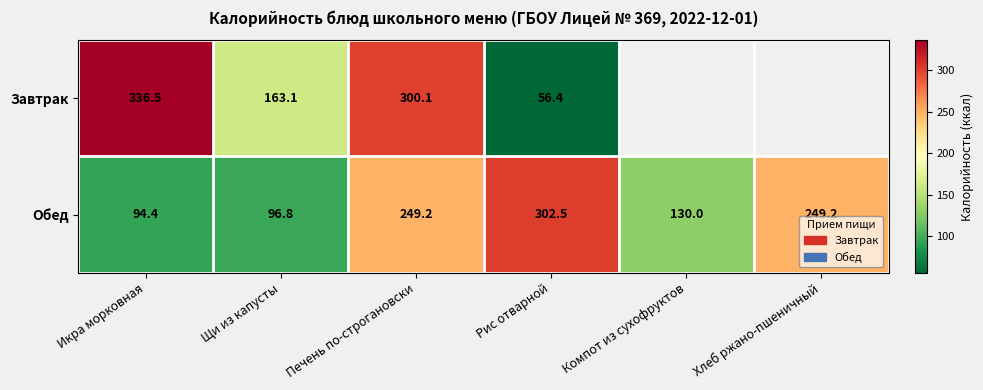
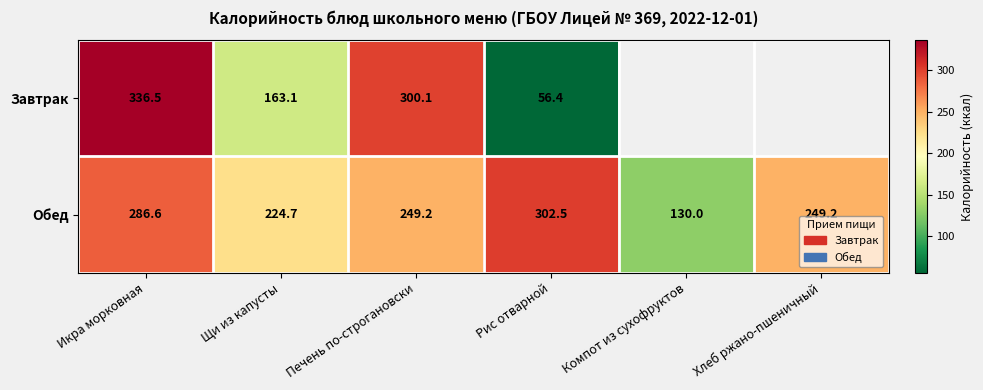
Обед, Икра морковная: 94.4 -> 286.6
Обед, Щи из капусты: 96.8 -> 224.7
